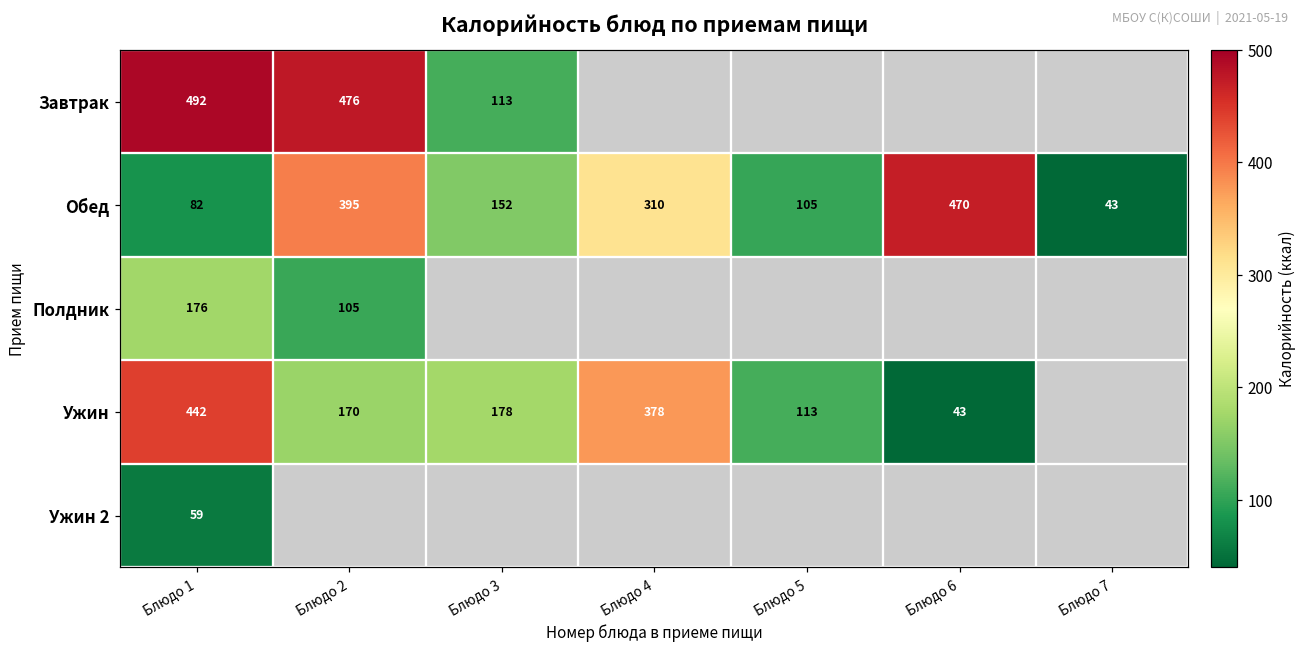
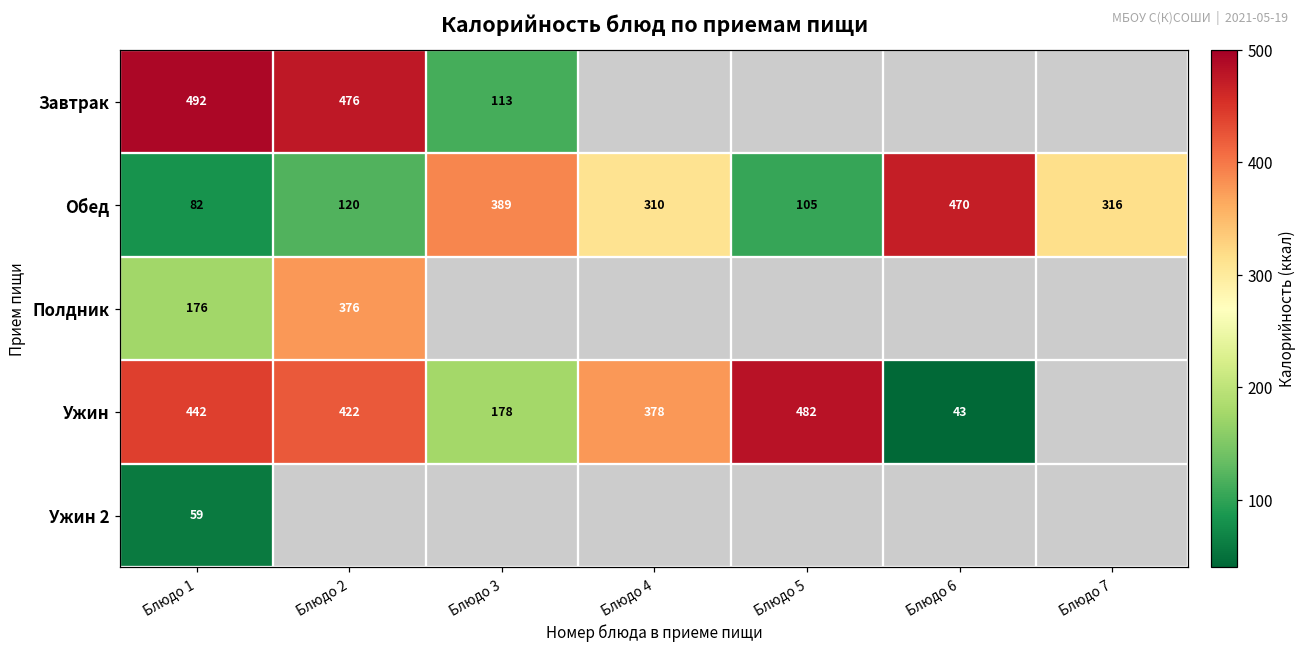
Обед, Блюдо 2: 395 -> 120
Обед, Блюдо 3: 152 -> 389
Обед, Блюдо 7: 43 -> 316
Полдник, Блюдо 2: 105 -> 376
Ужин, Блюдо 2: 170 -> 422
Ужин, Блюдо 5: 113 -> 482
